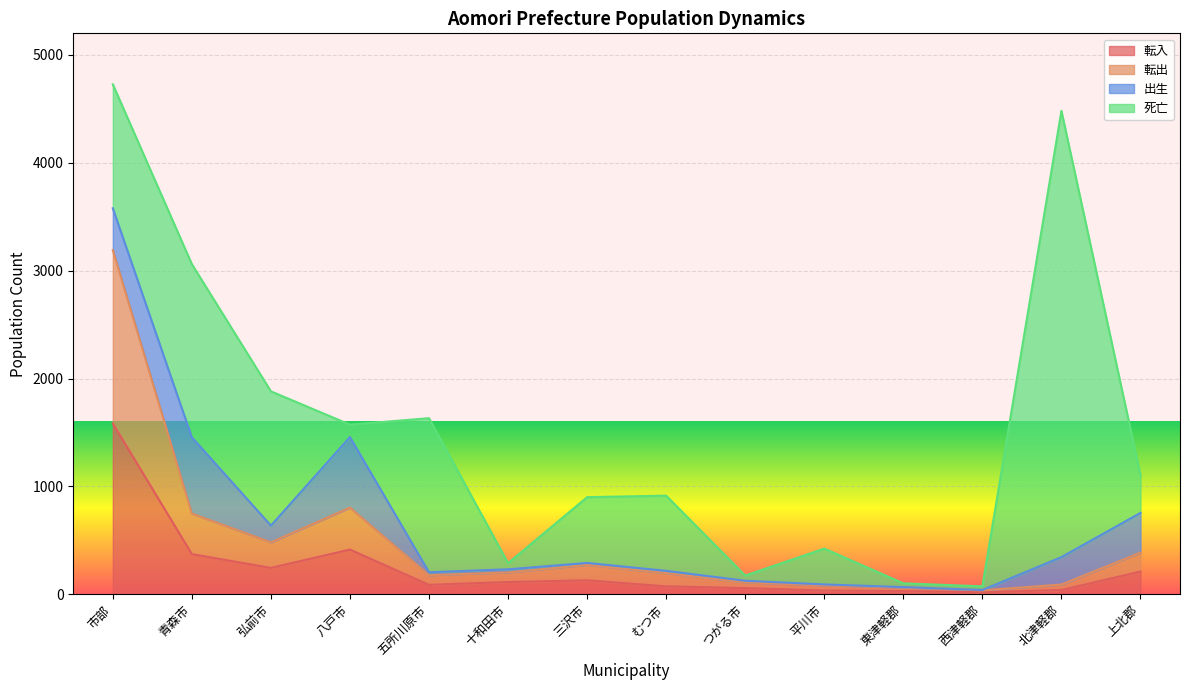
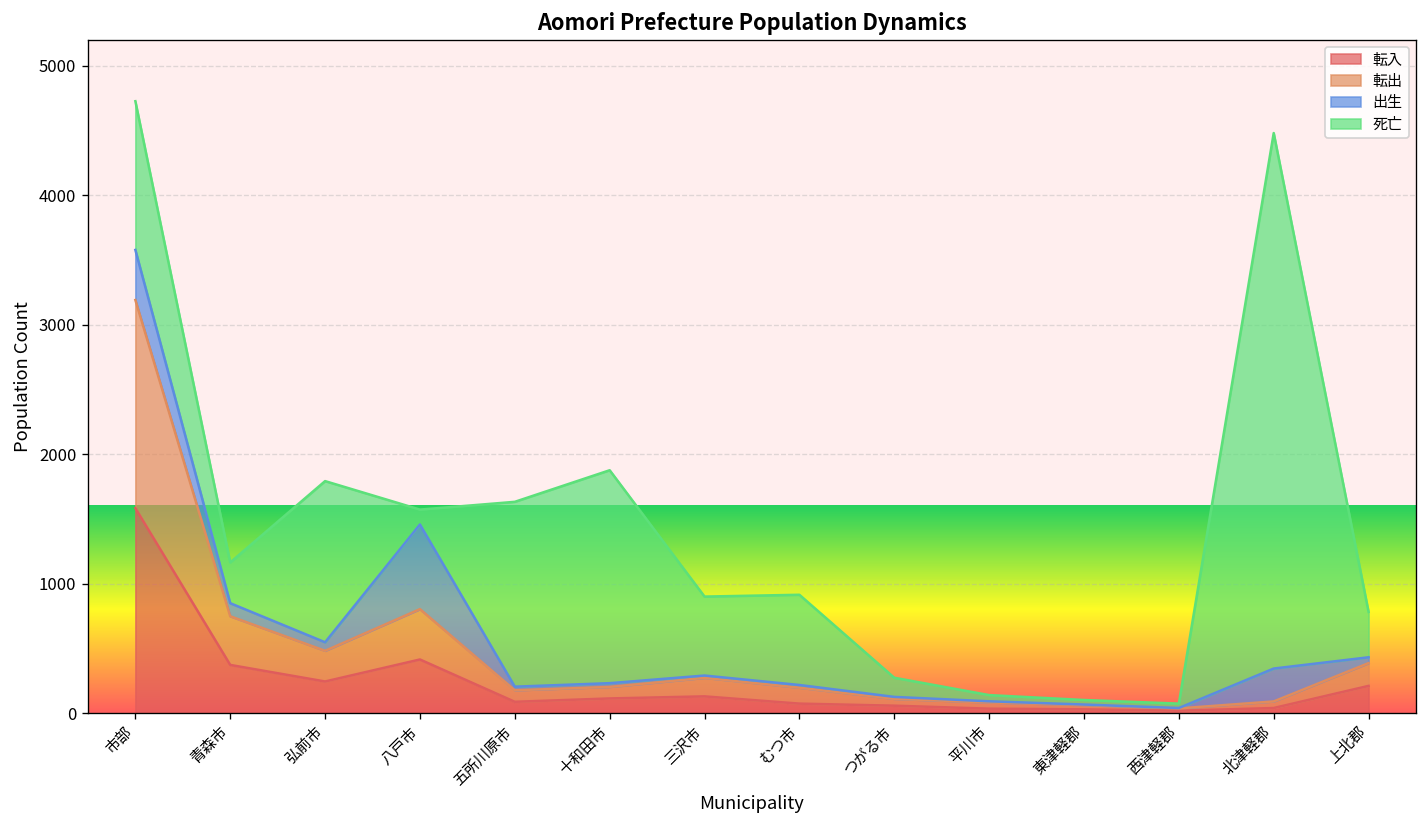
出生, 青森市: 710 -> 100
死亡, 青森市: 1610 -> 320
出生, 弘前市: 160 -> 70
死亡, 十和田市: 60 -> 1650
死亡, つがる市: 50 -> 150
死亡, 平川市: 330 -> 50
出生, 上北郡: 370 -> 50
